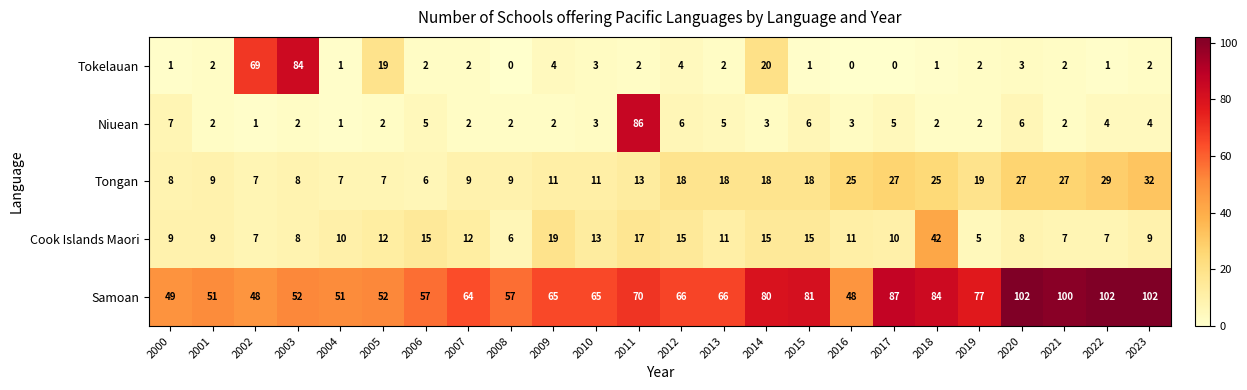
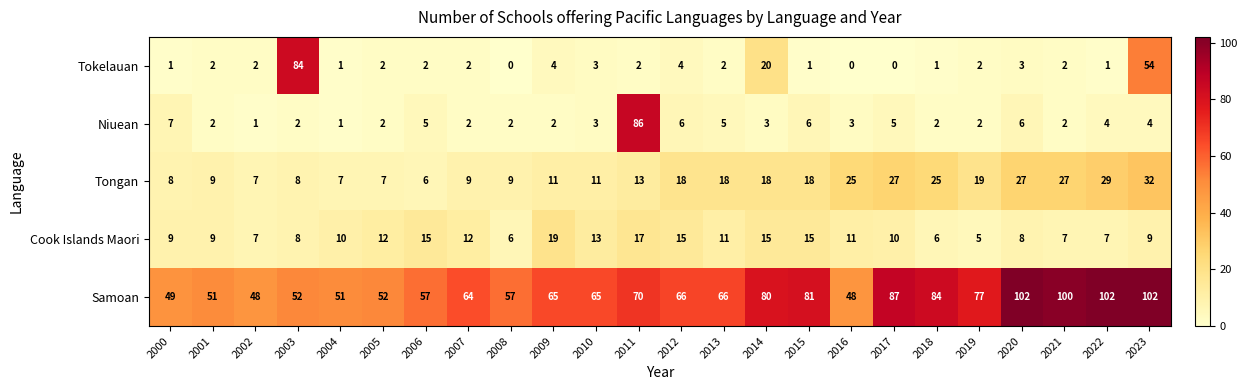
Tokelauan, 2002: 69 -> 2
Tokelauan, 2005: 19 -> 2
Tokelauan, 2023: 2 -> 54
Cook Islands Maori, 2018: 42 -> 6
